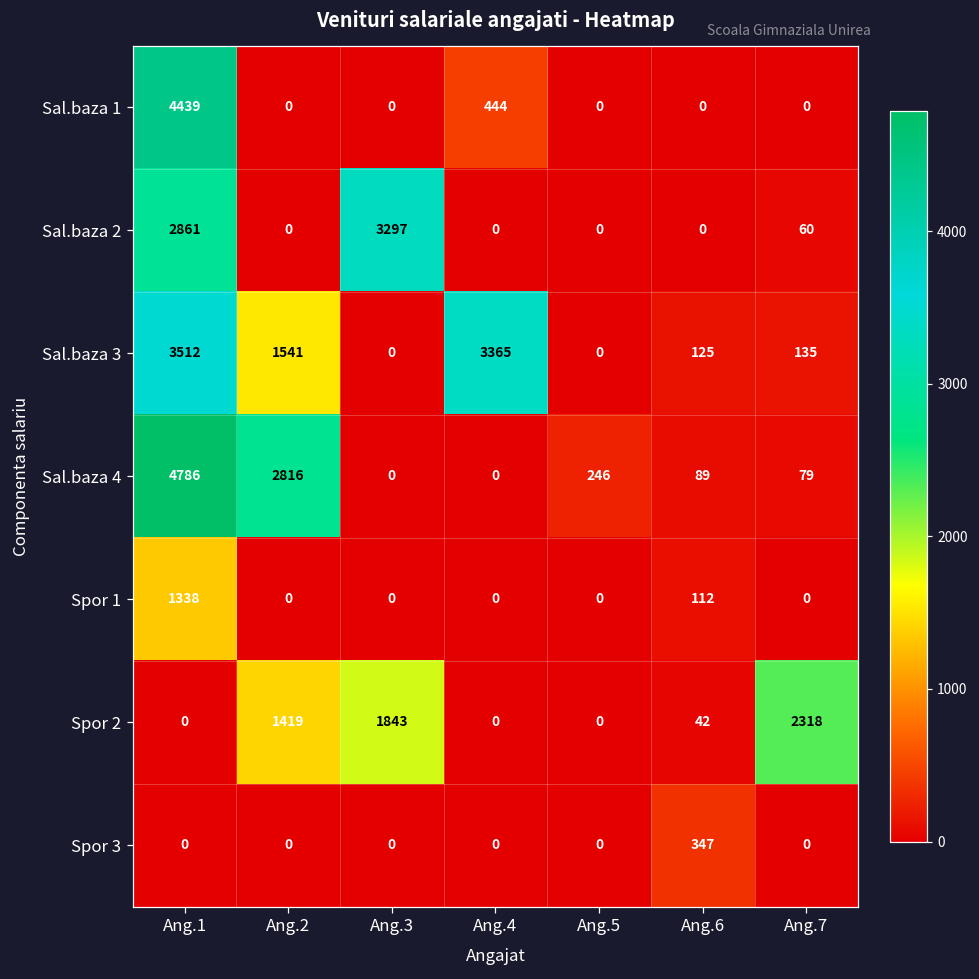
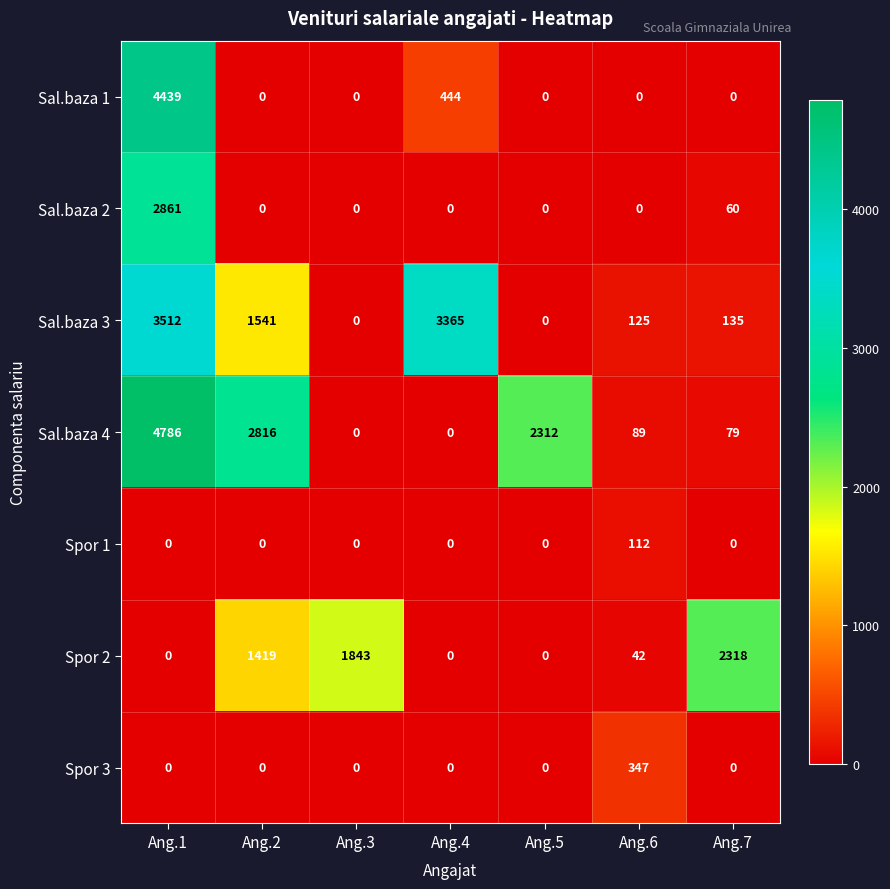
Sal.baza 2, Ang.3: 3297 -> 0
Sal.baza 4, Ang.5: 246 -> 2312
Spor 1, Ang.1: 1338 -> 0
